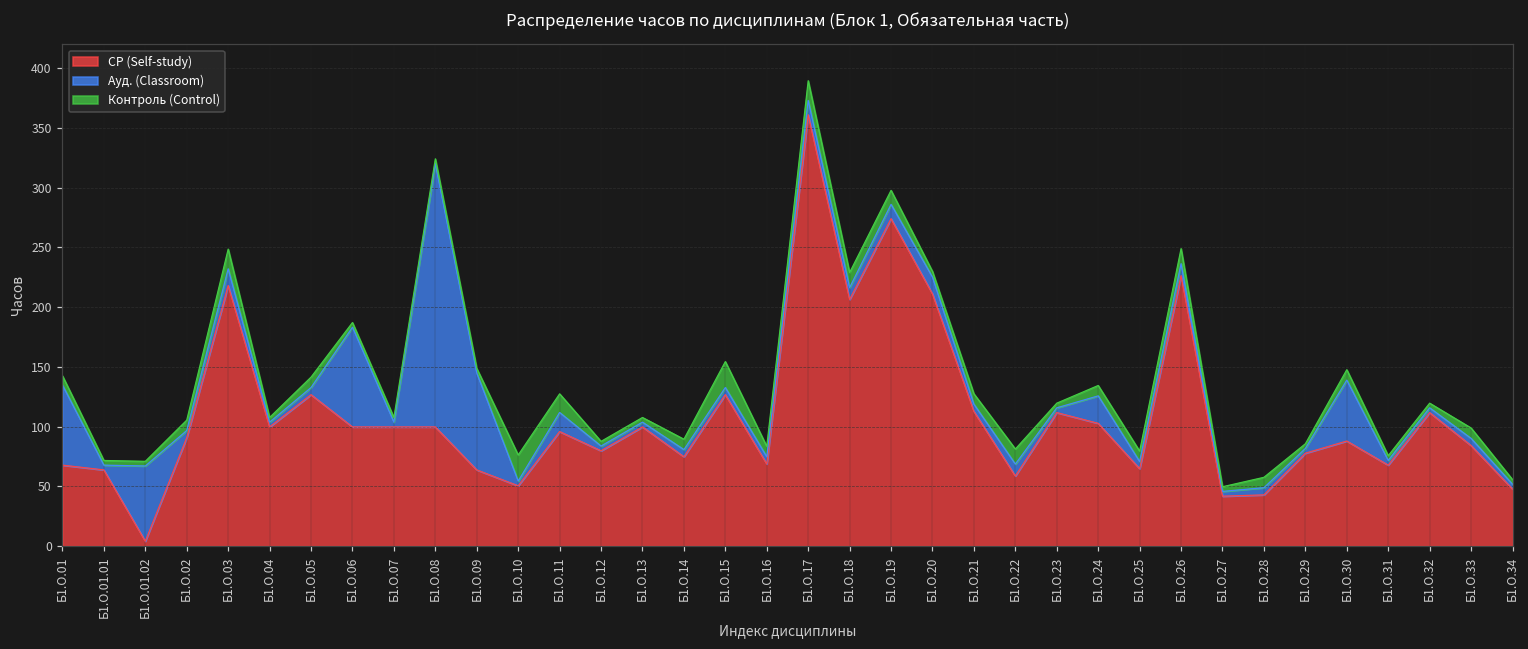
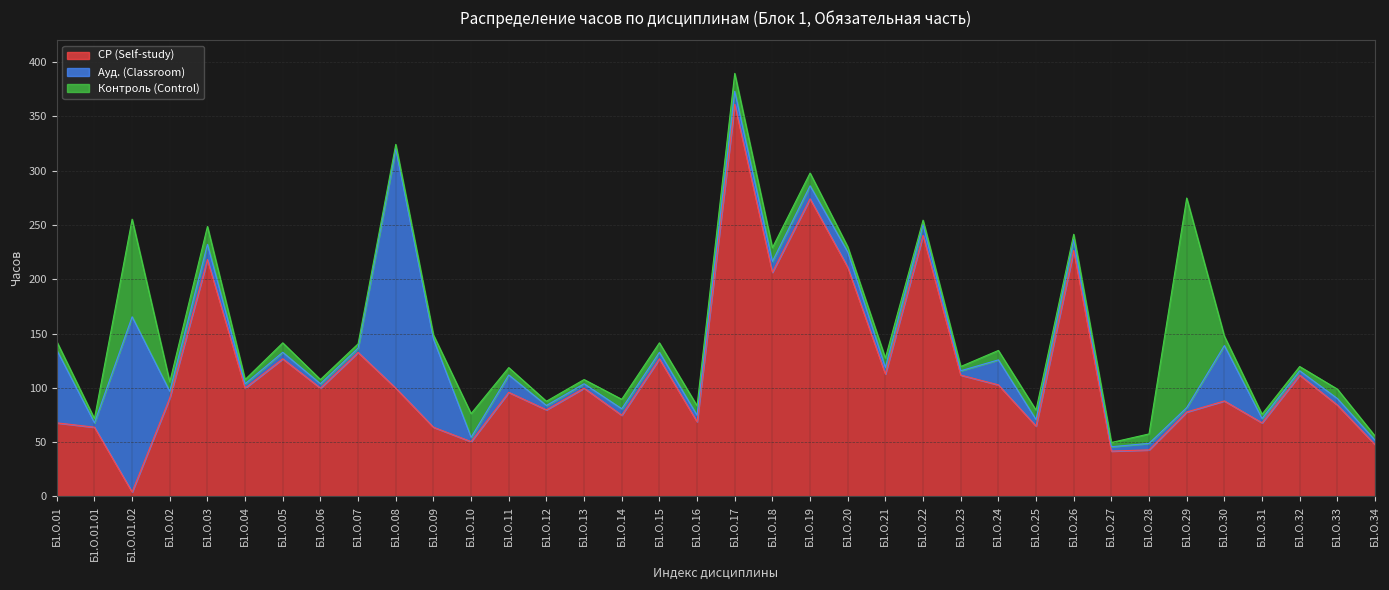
Ауд. (Classroom), Б1.О.01.02: 63 -> 161
Контроль (Control), Б1.О.01.02: 4 -> 90
Ауд. (Classroom), Б1.О.06: 83 -> 4
СР (Self-study), Б1.О.07: 100 -> 133
Контроль (Control), Б1.О.11: 16 -> 7
Контроль (Control), Б1.О.15: 22 -> 9
СР (Self-study), Б1.О.22: 59 -> 240
Контроль (Control), Б1.О.22: 13 -> 4
Контроль (Control), Б1.О.26: 13 -> 5
Контроль (Control), Б1.О.29: 4 -> 193
